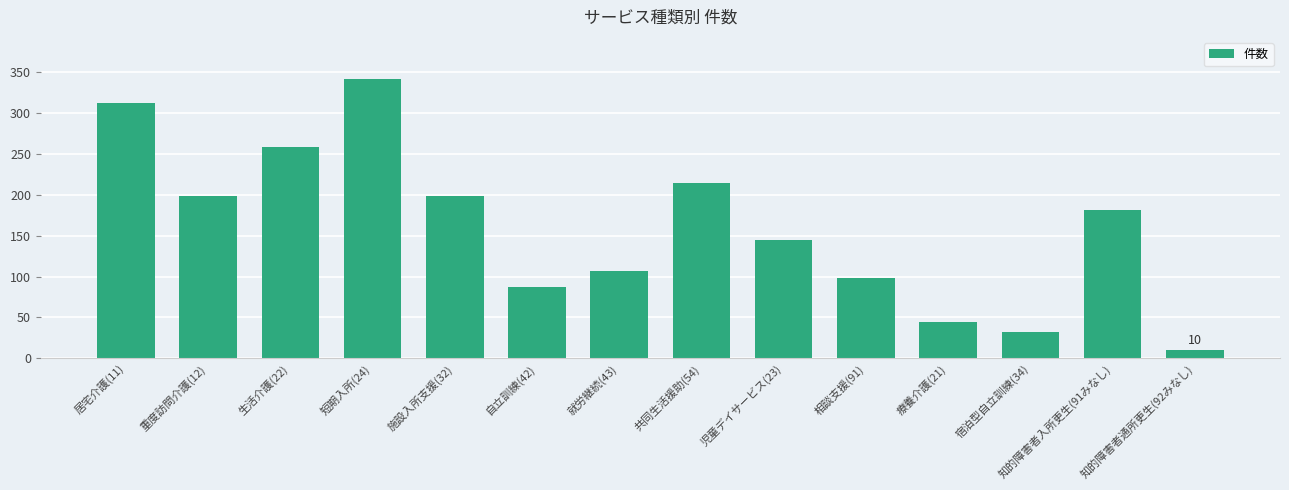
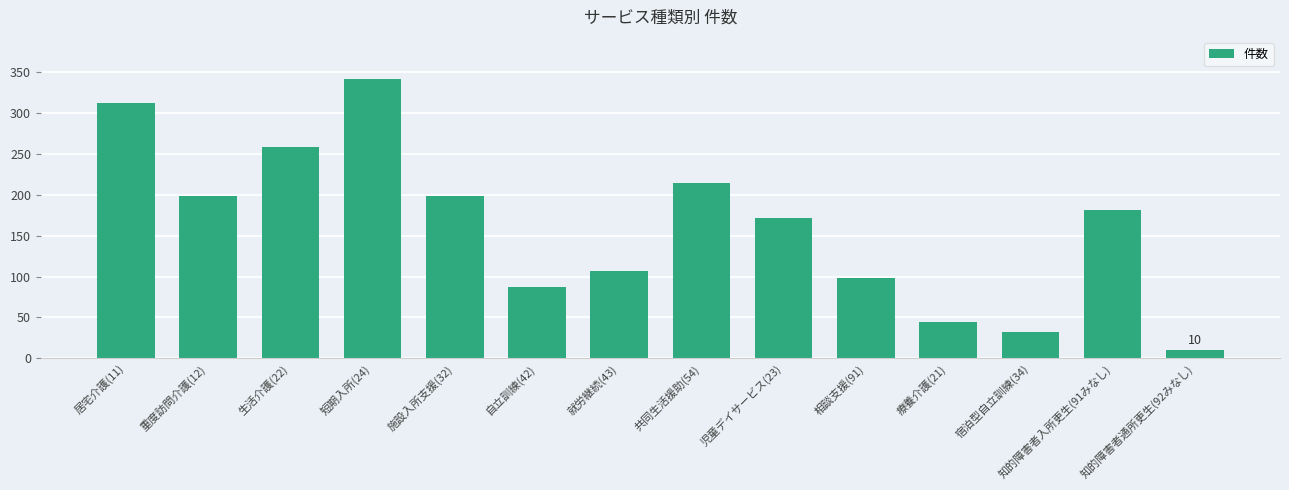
児童デイサービス(23): 150 -> 170
